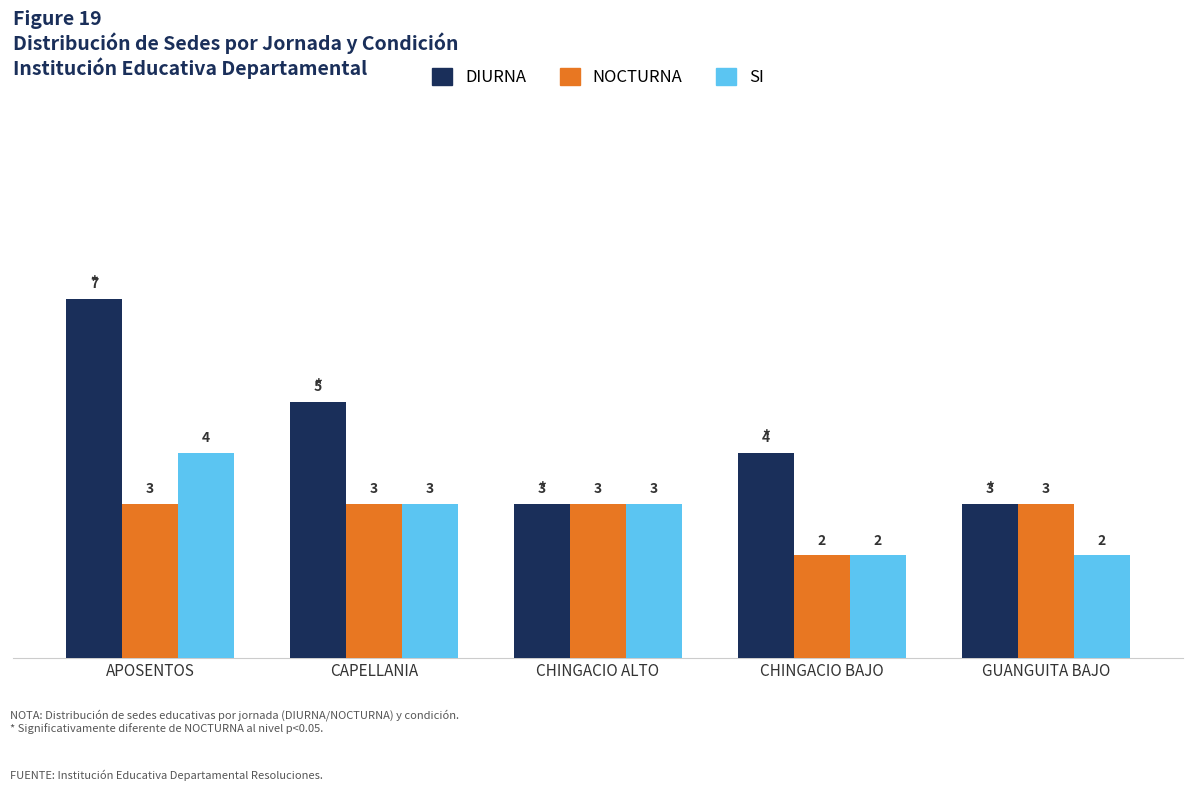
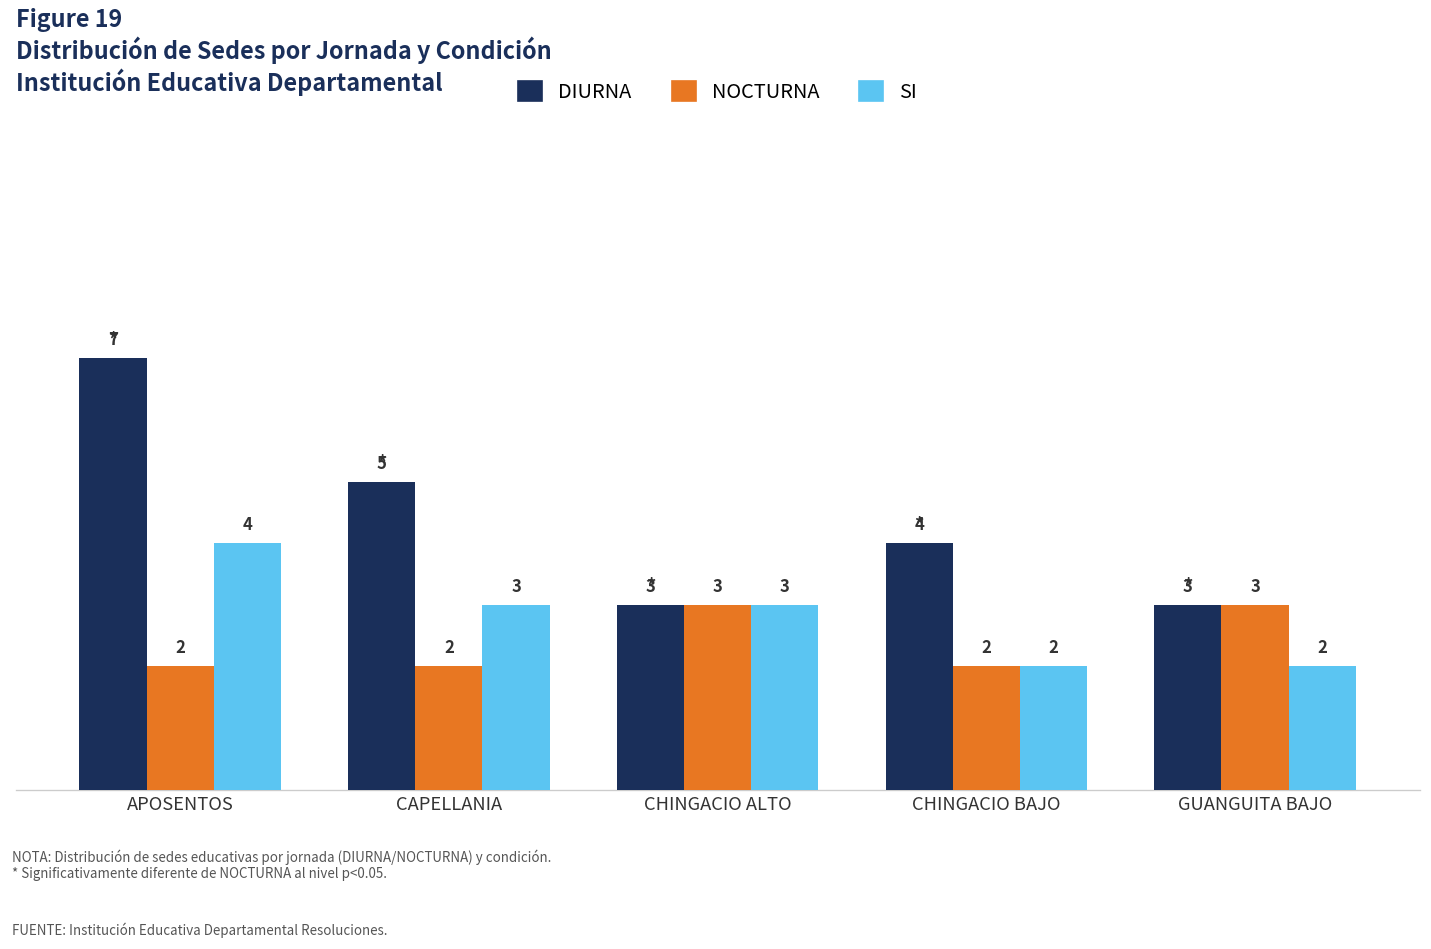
NOCTURNA, APOSENTOS: 3 -> 2
NOCTURNA, CAPELLANIA: 3 -> 2
